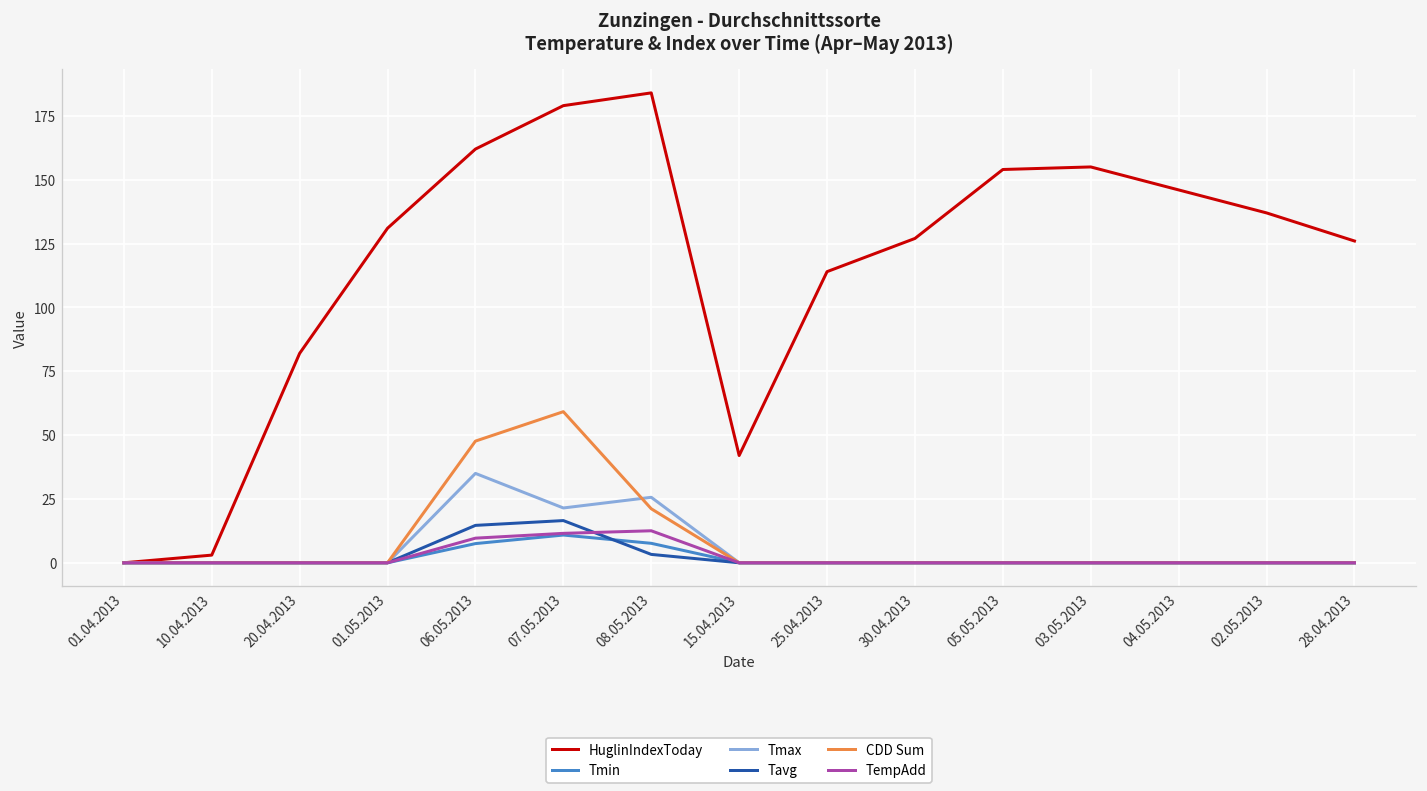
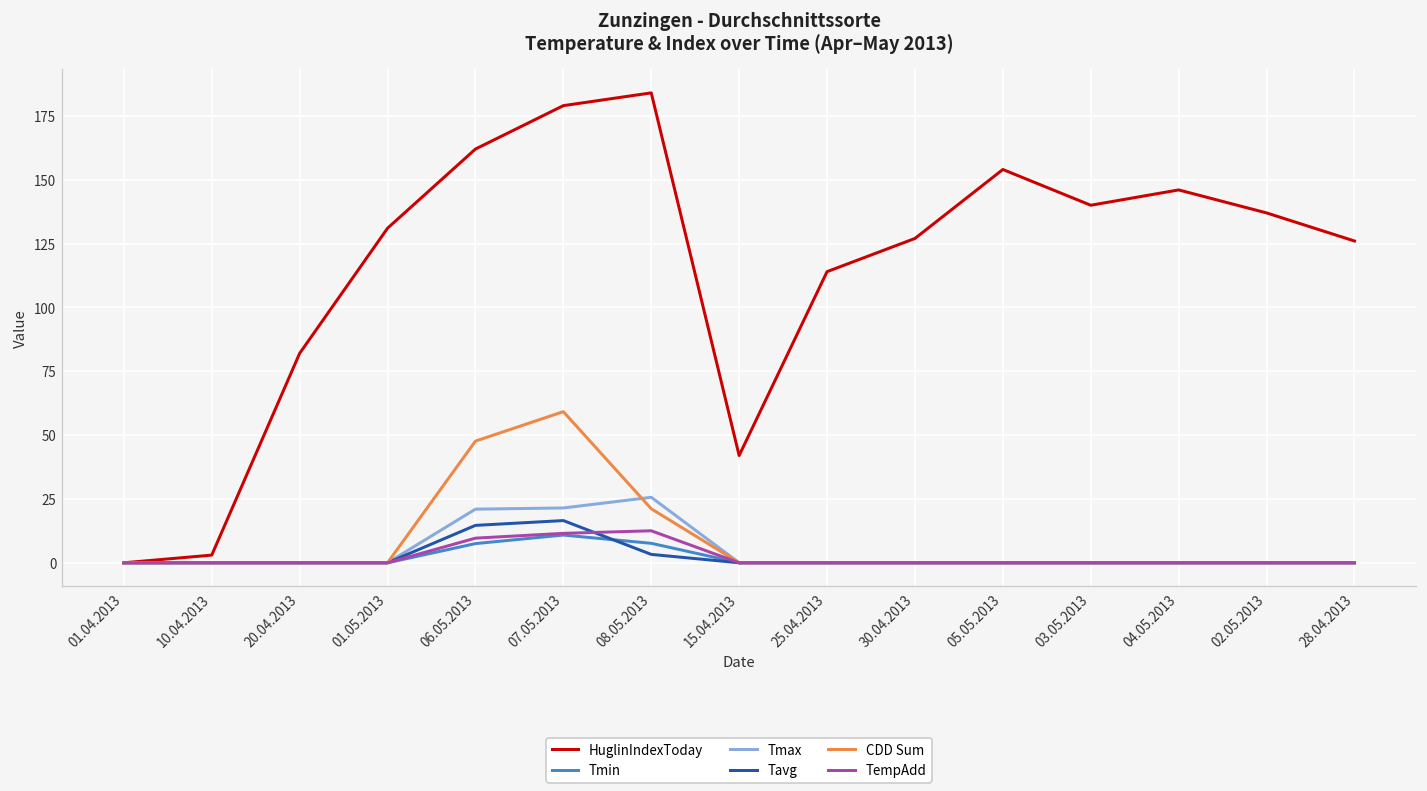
Tmax, 06.05.2013: 35 -> 21
HuglinIndexToday, 03.05.2013: 155 -> 140
